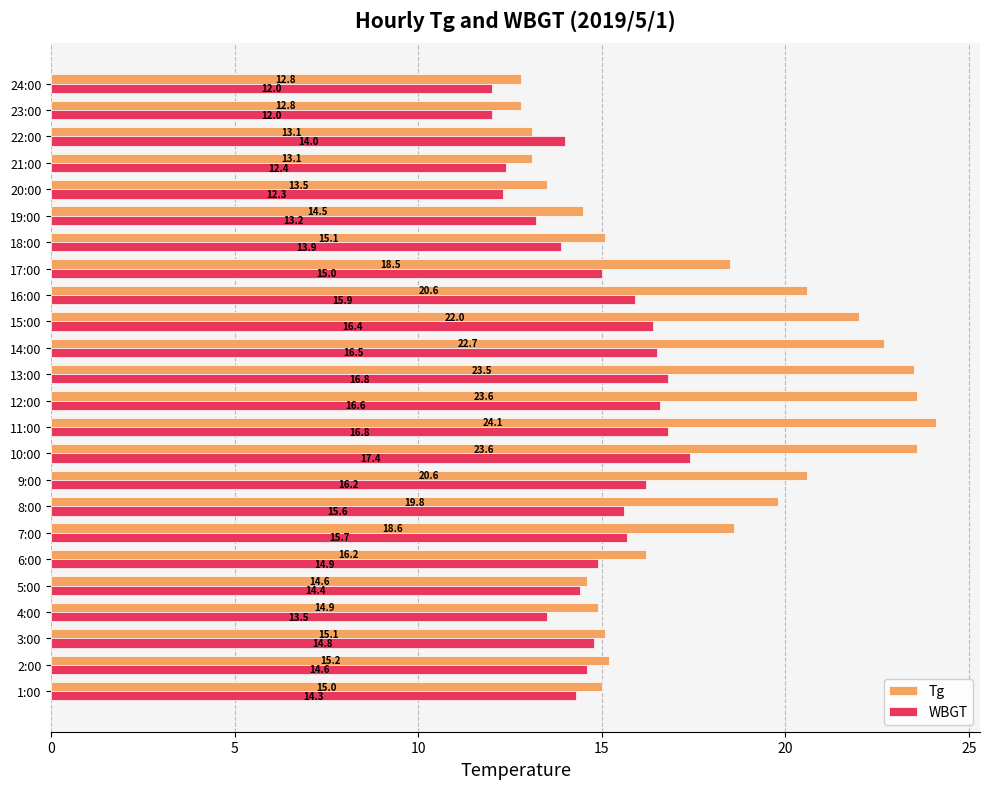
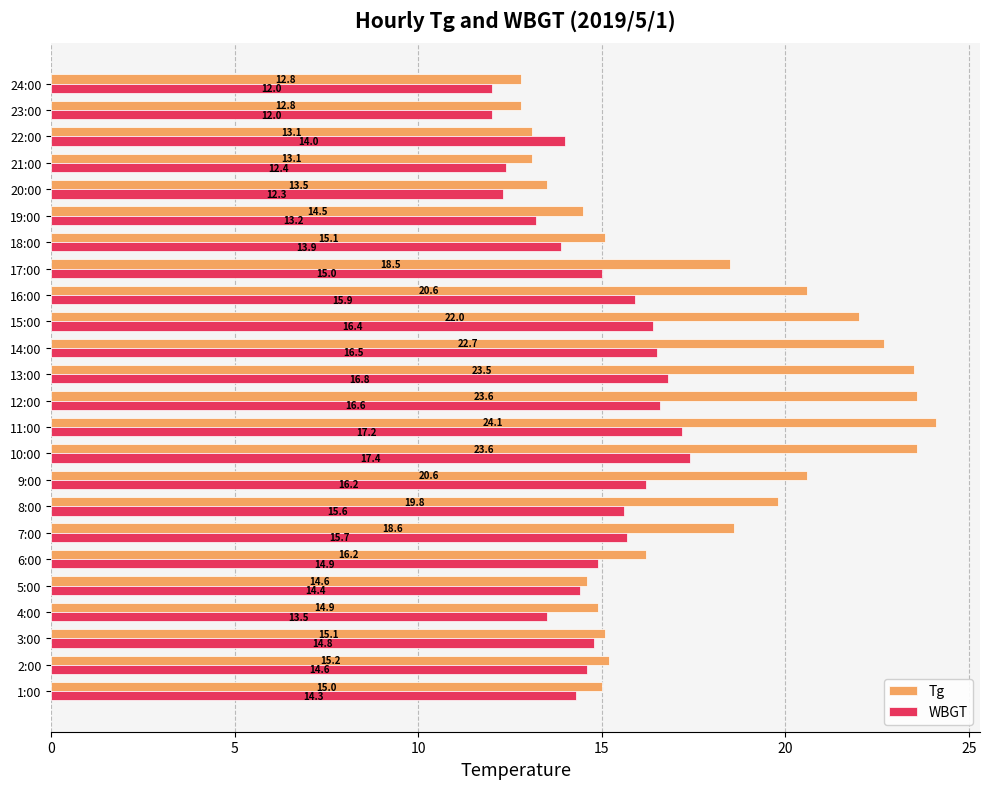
WBGT, 11:00: 16.8 -> 17.2
